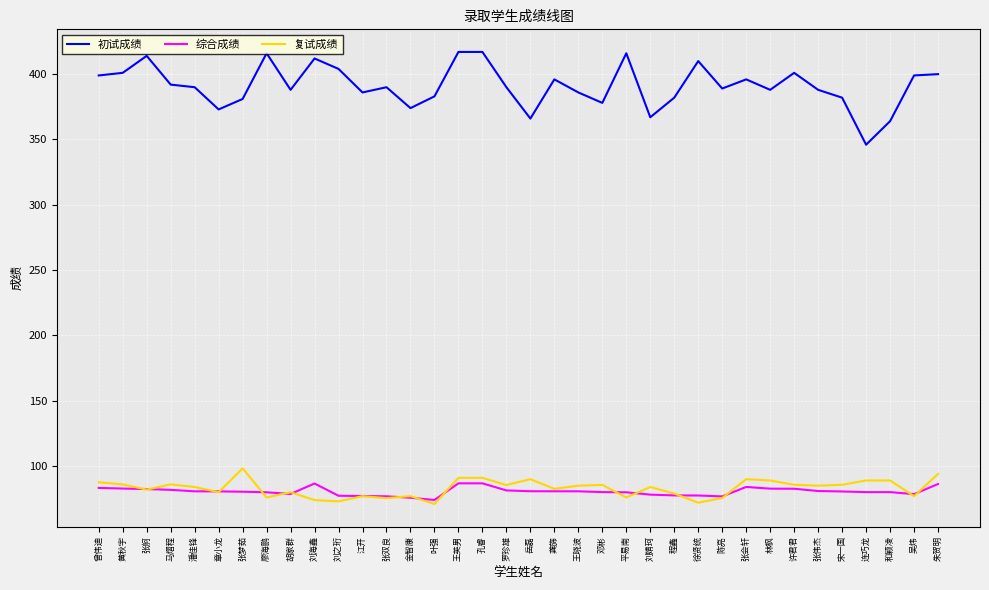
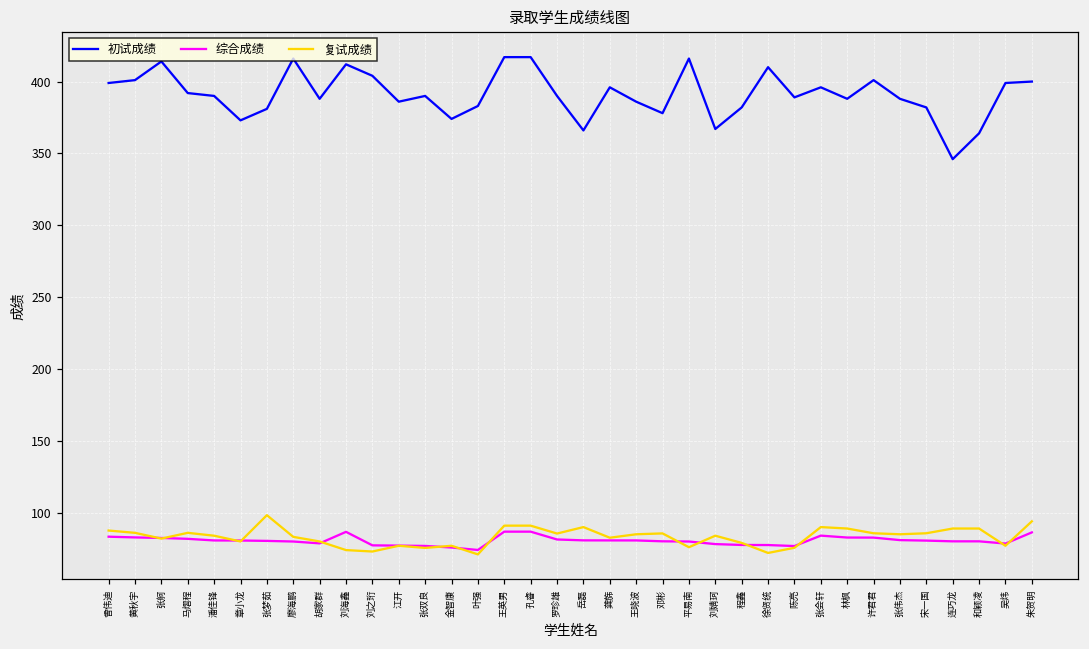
复试成绩, 廖海鹏: 76 -> 83
